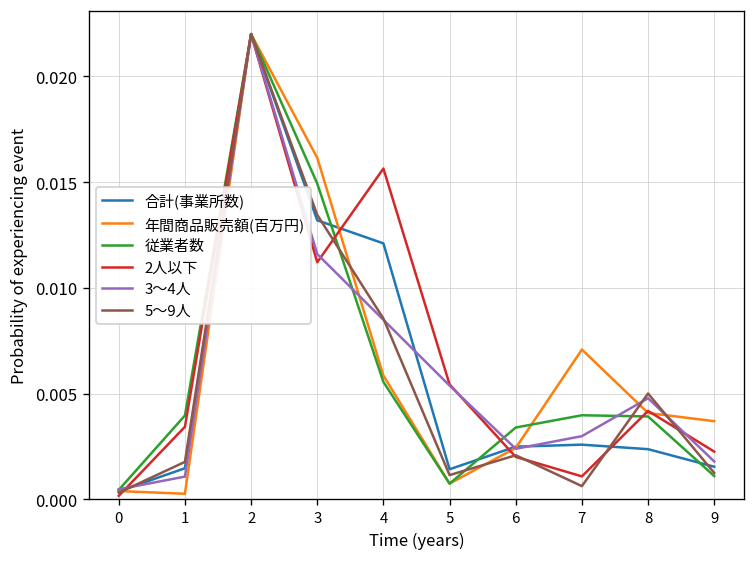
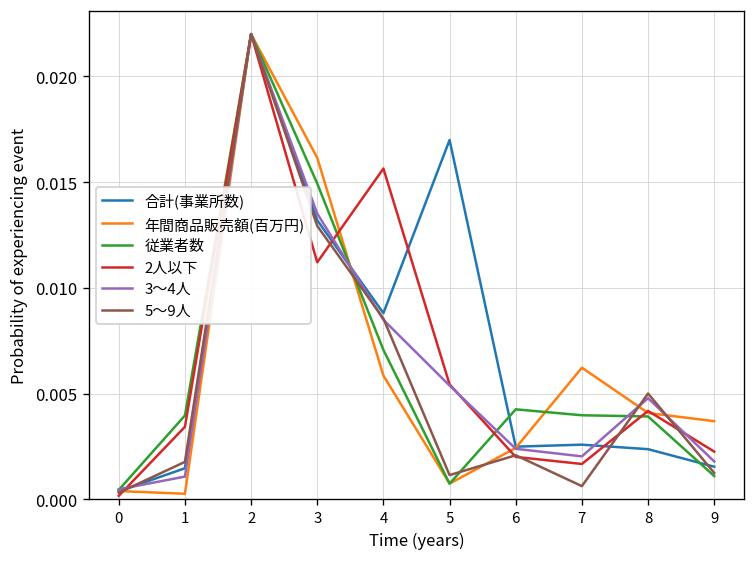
3～4人, 3: 0.0116 -> 0.0135
5～9人, 3: 0.0135 -> 0.0129
合計(事業所数), 4: 0.0121 -> 0.0088
従業者数, 4: 0.0056 -> 0.0071
合計(事業所数), 5: 0.0014 -> 0.0170
従業者数, 6: 0.0034 -> 0.0043
年間商品販売額(百万円), 7: 0.0071 -> 0.0062
2人以下, 7: 0.0011 -> 0.0017
3～4人, 7: 0.0030 -> 0.0020
